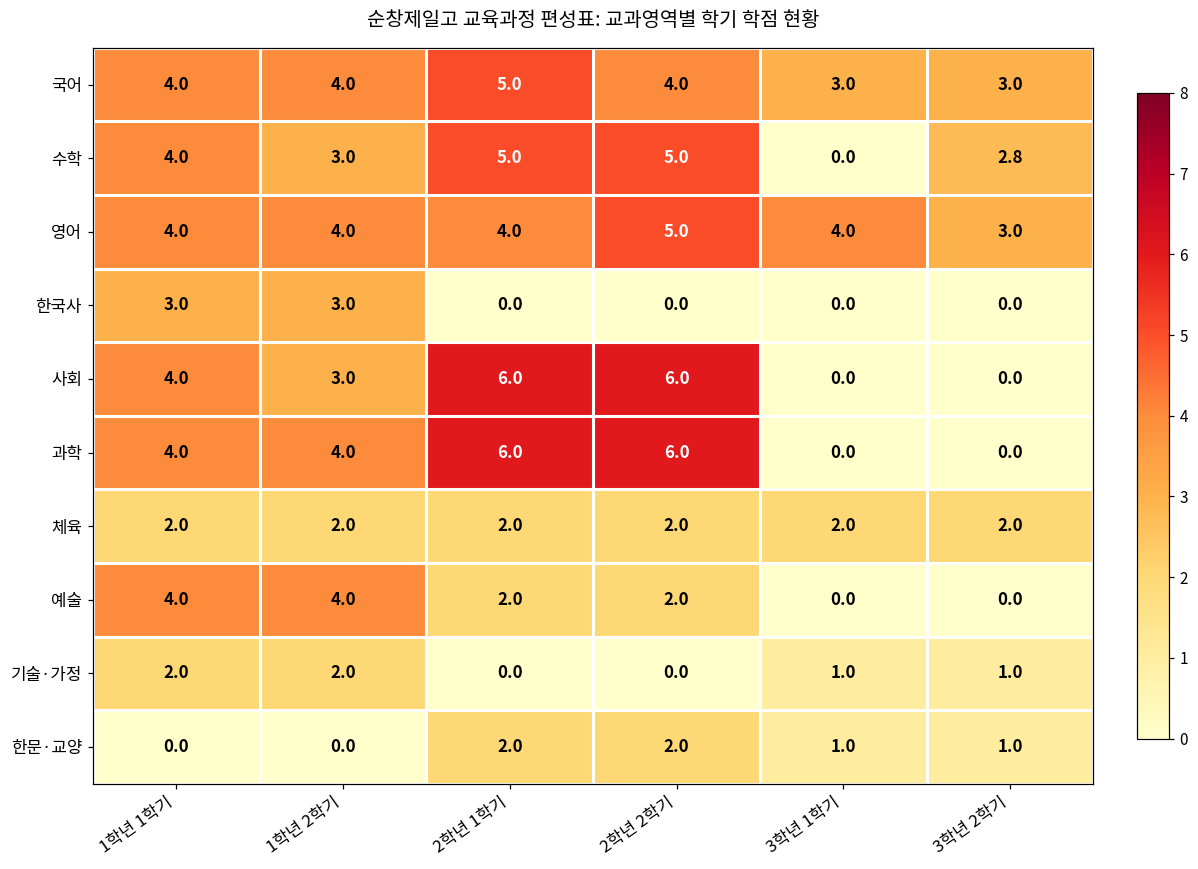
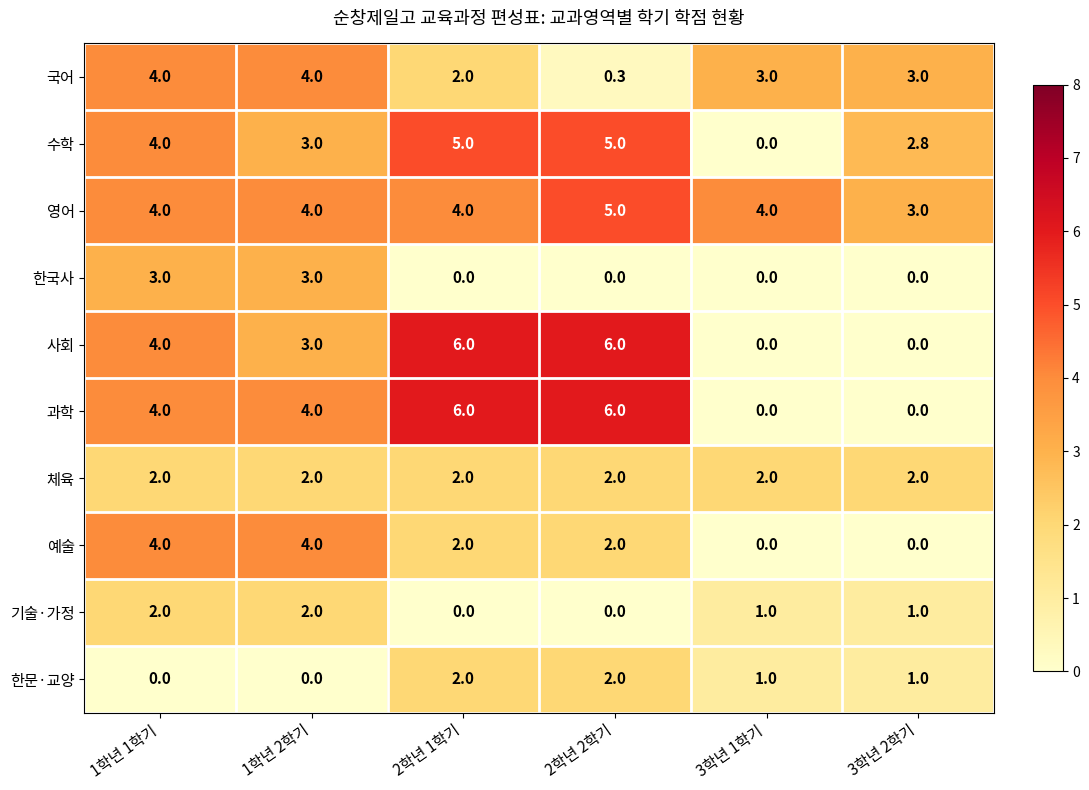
국어, 2학년 1학기: 5.0 -> 2.0
국어, 2학년 2학기: 4.0 -> 0.3
